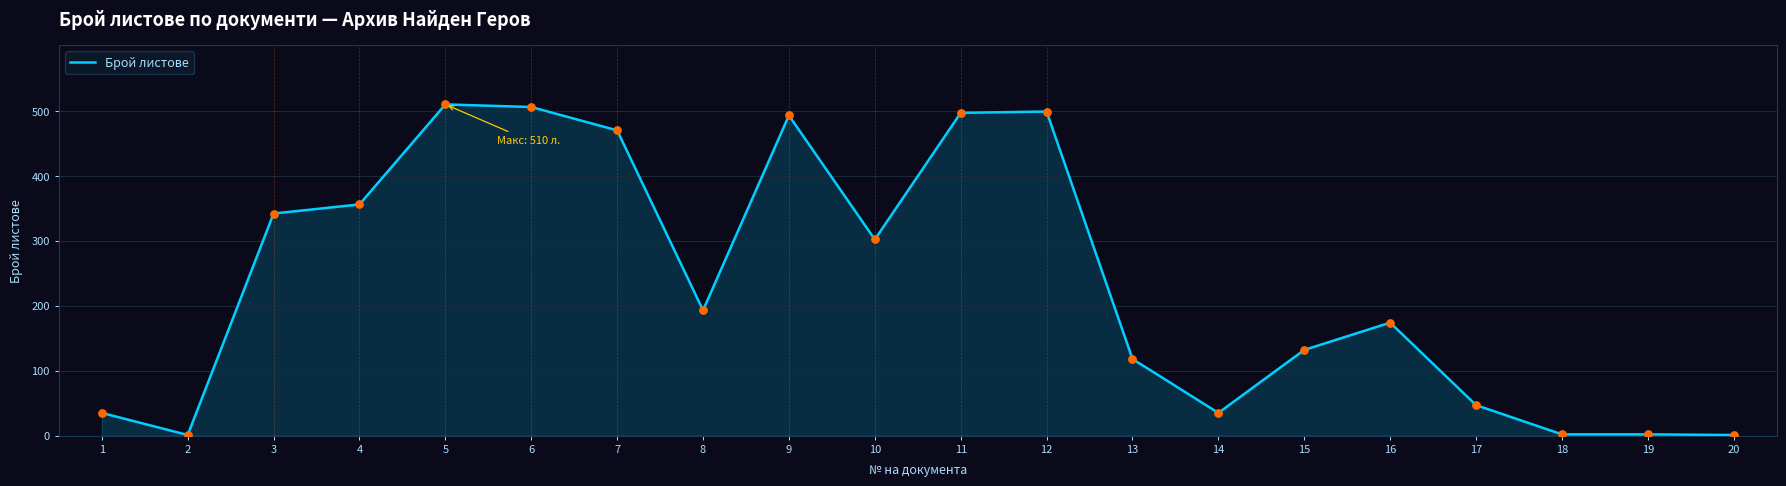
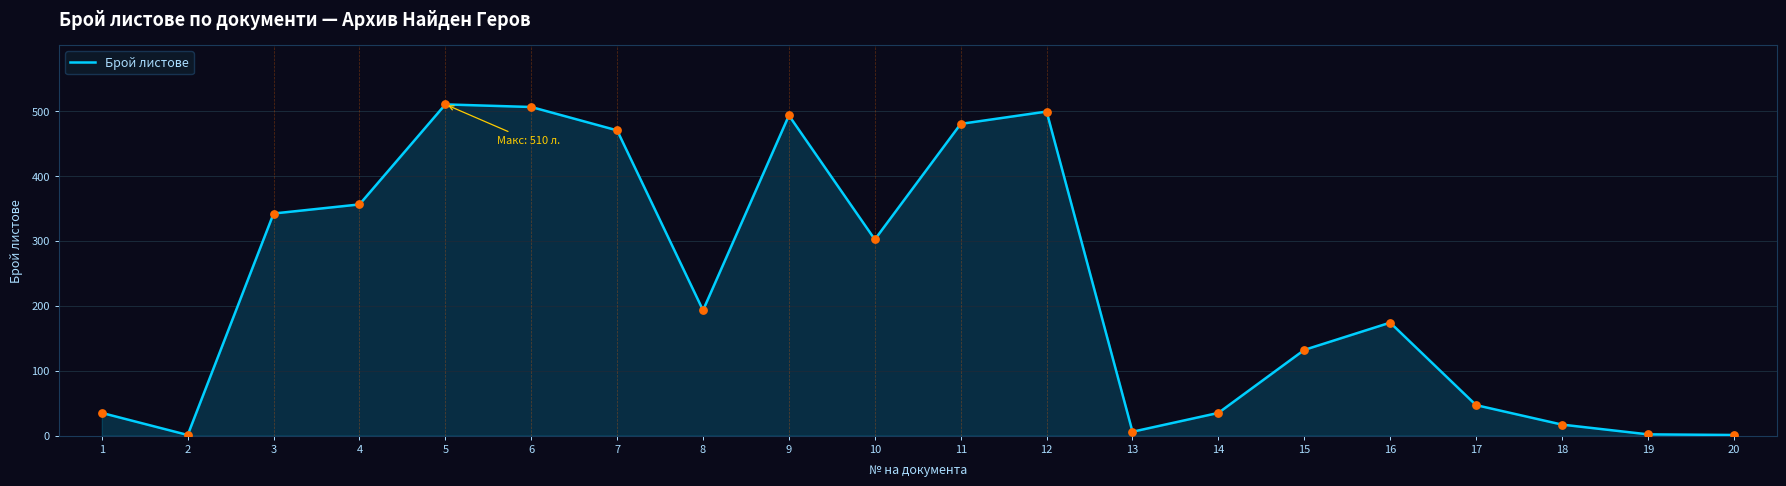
11: 500 -> 480
13: 120 -> 10
18: 0 -> 20
